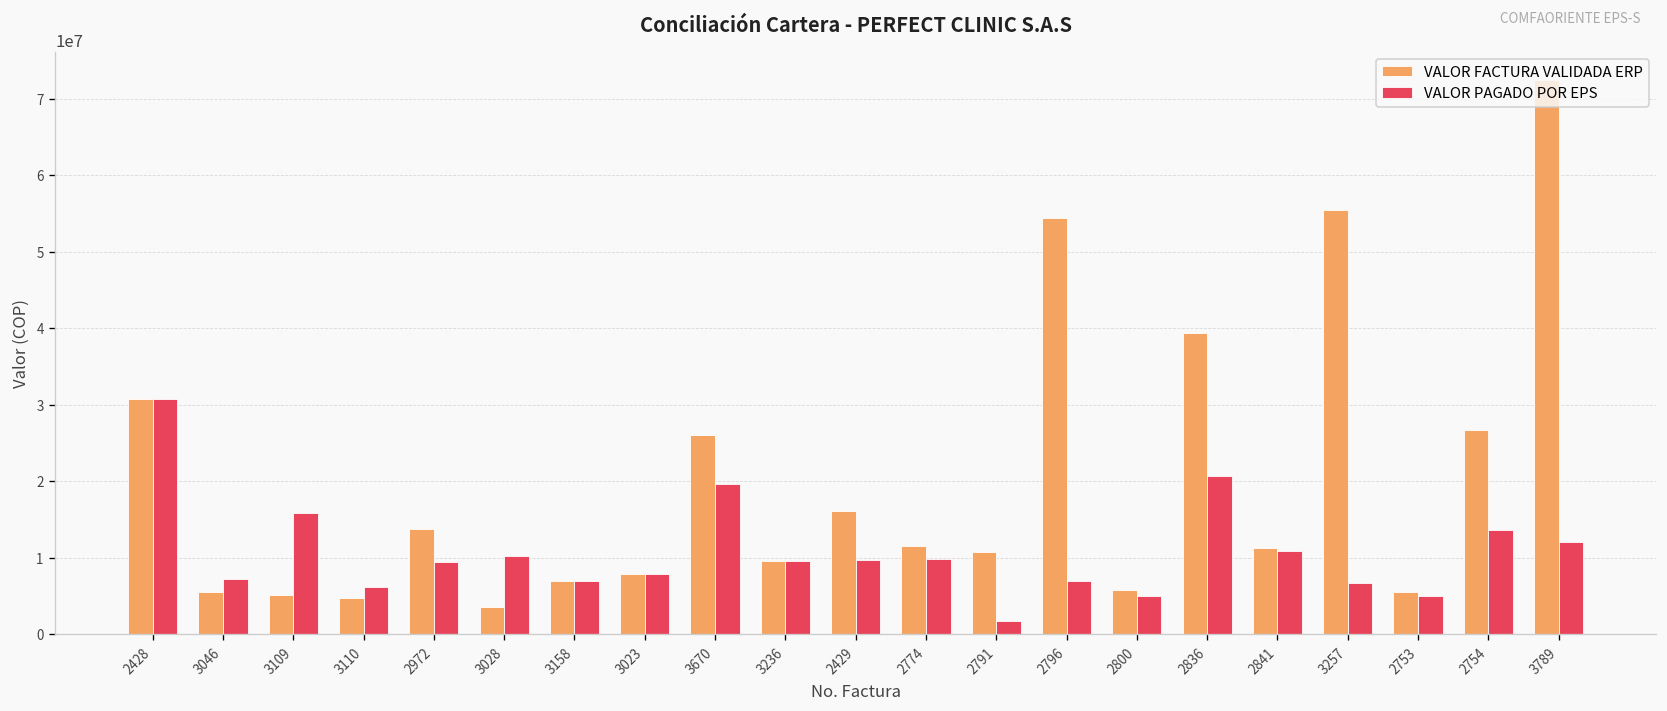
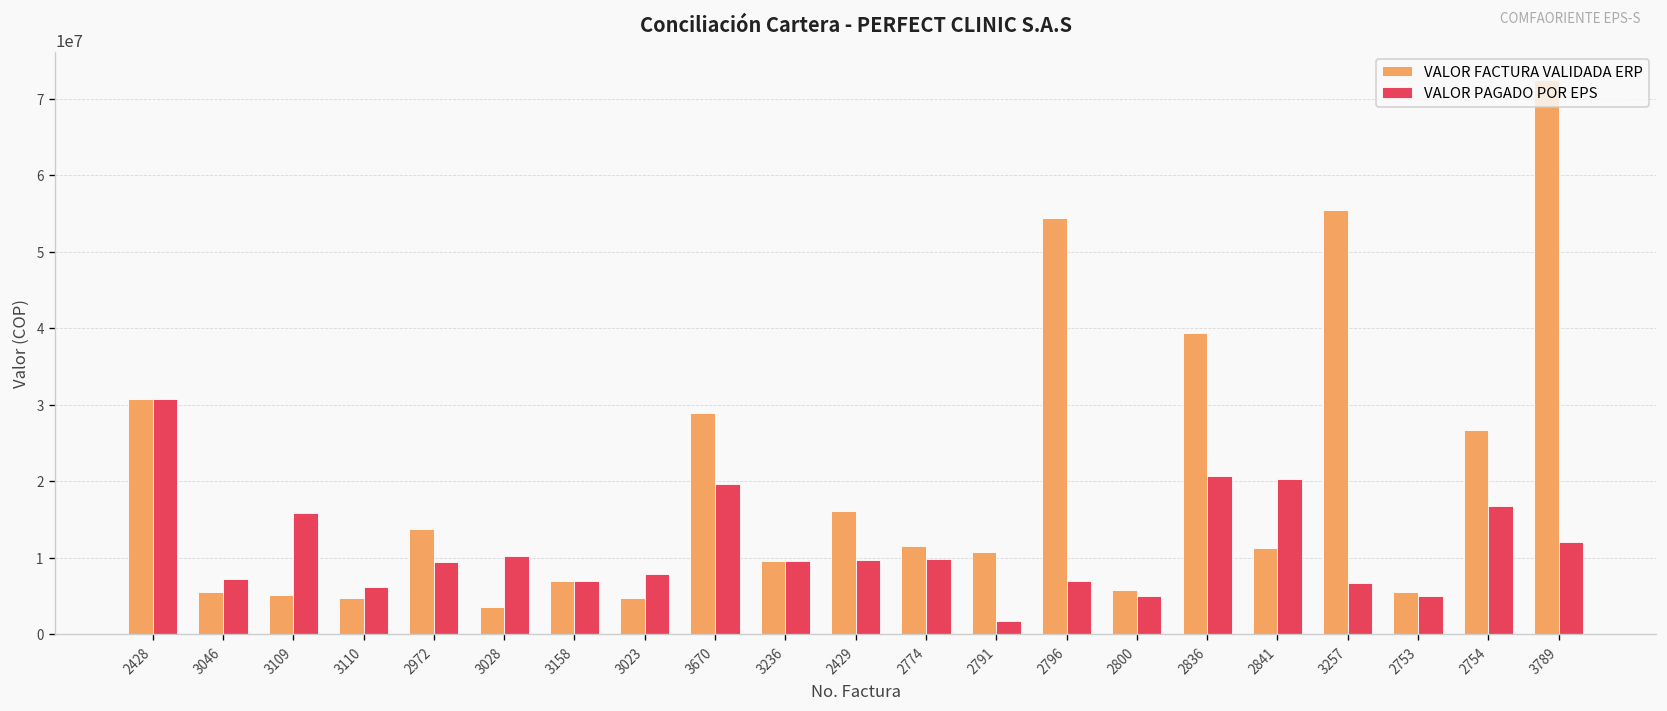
VALOR FACTURA VALIDADA ERP, 3023: 8000000 -> 5000000
VALOR FACTURA VALIDADA ERP, 3670: 26000000 -> 29000000
VALOR PAGADO POR EPS, 2841: 11000000 -> 20000000
VALOR PAGADO POR EPS, 2754: 14000000 -> 17000000
